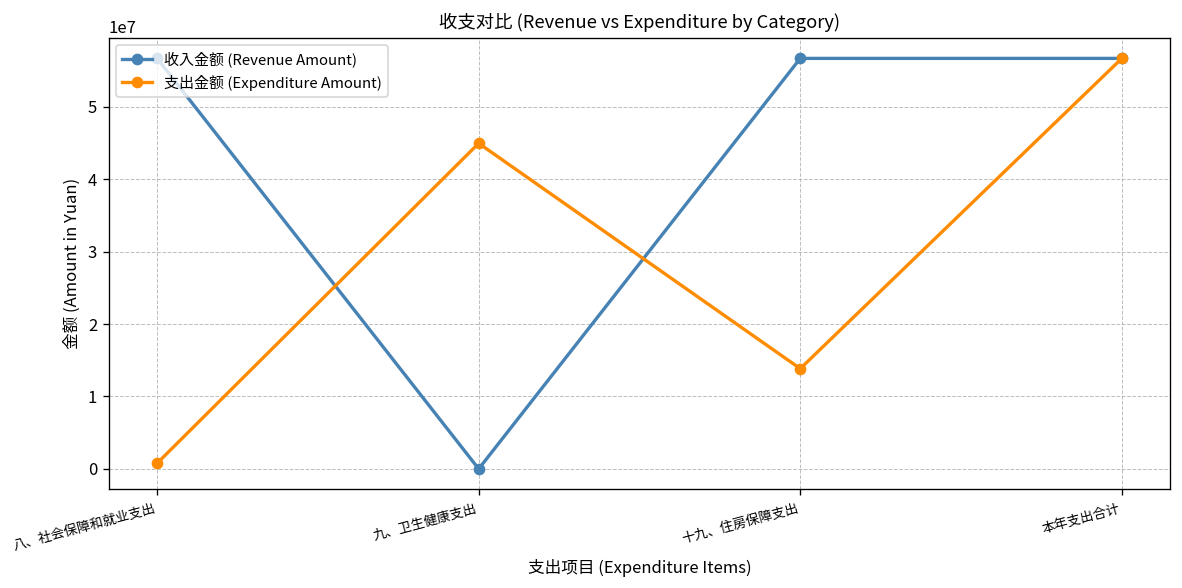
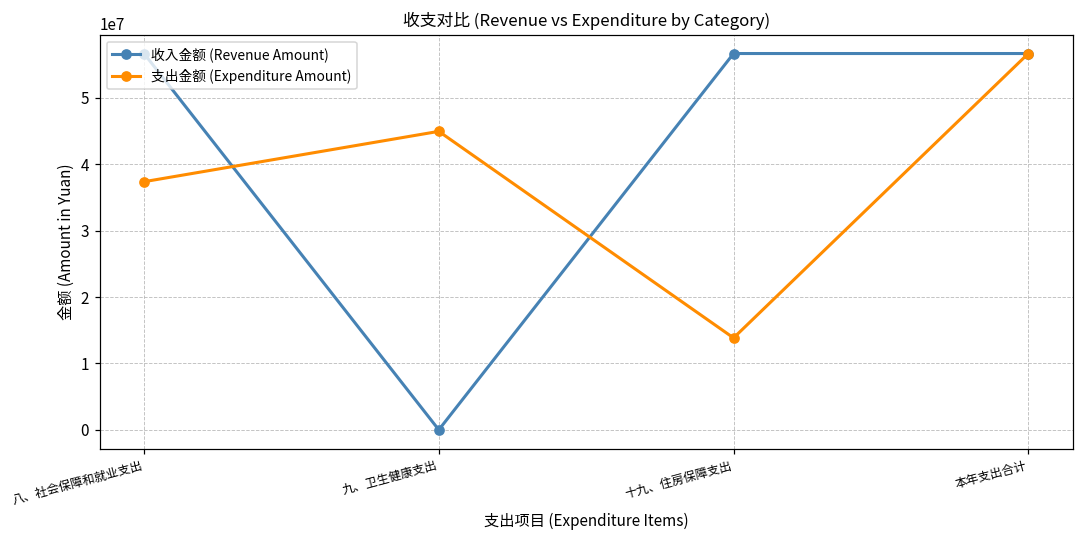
支出金额 (Expenditure Amount), 八、社会保障和就业支出: 1000000 -> 37000000
